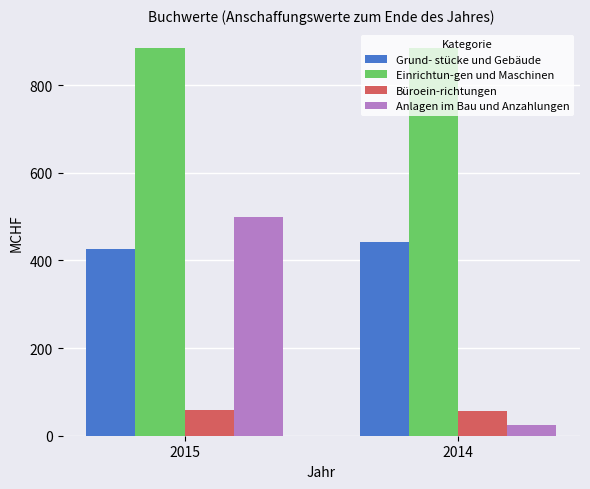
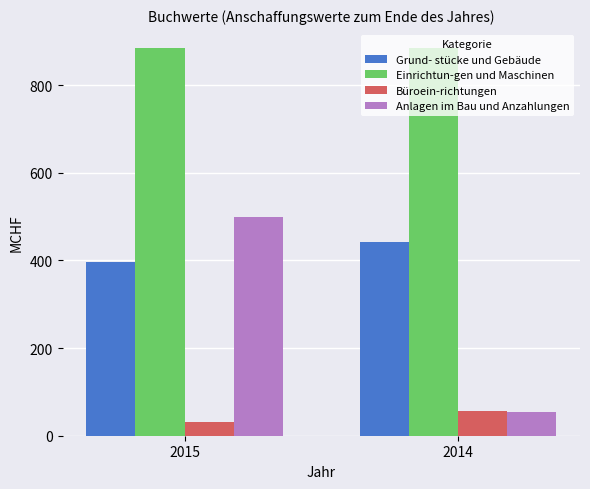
Grund- stücke und Gebäude, 2015: 430 -> 400
Büroein-richtungen, 2015: 60 -> 30
Anlagen im Bau und Anzahlungen, 2014: 30 -> 60
